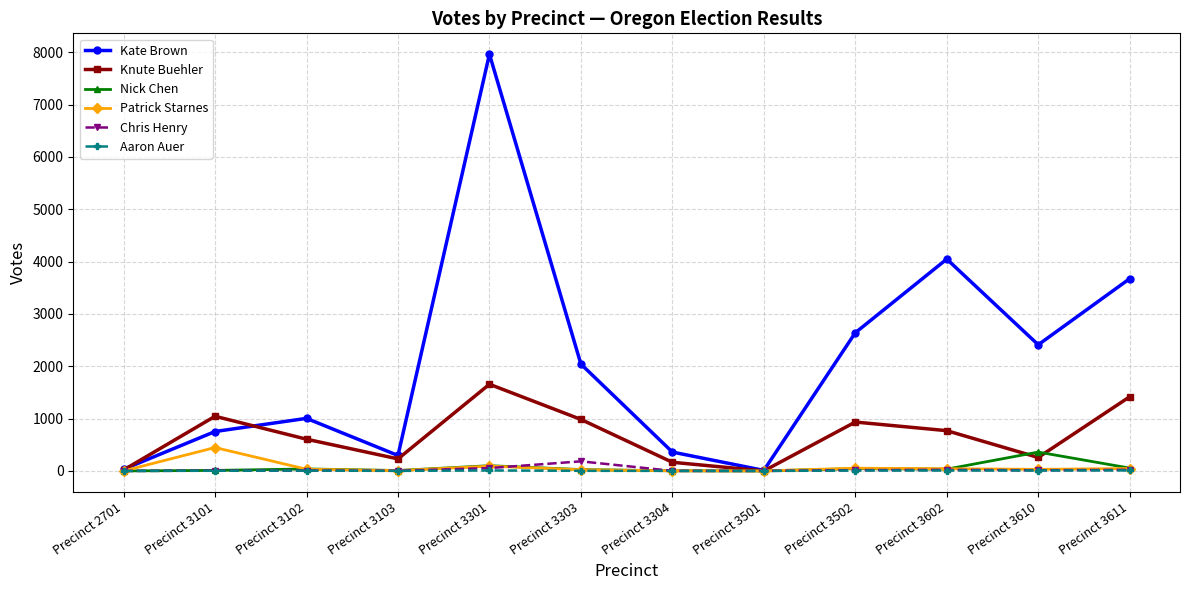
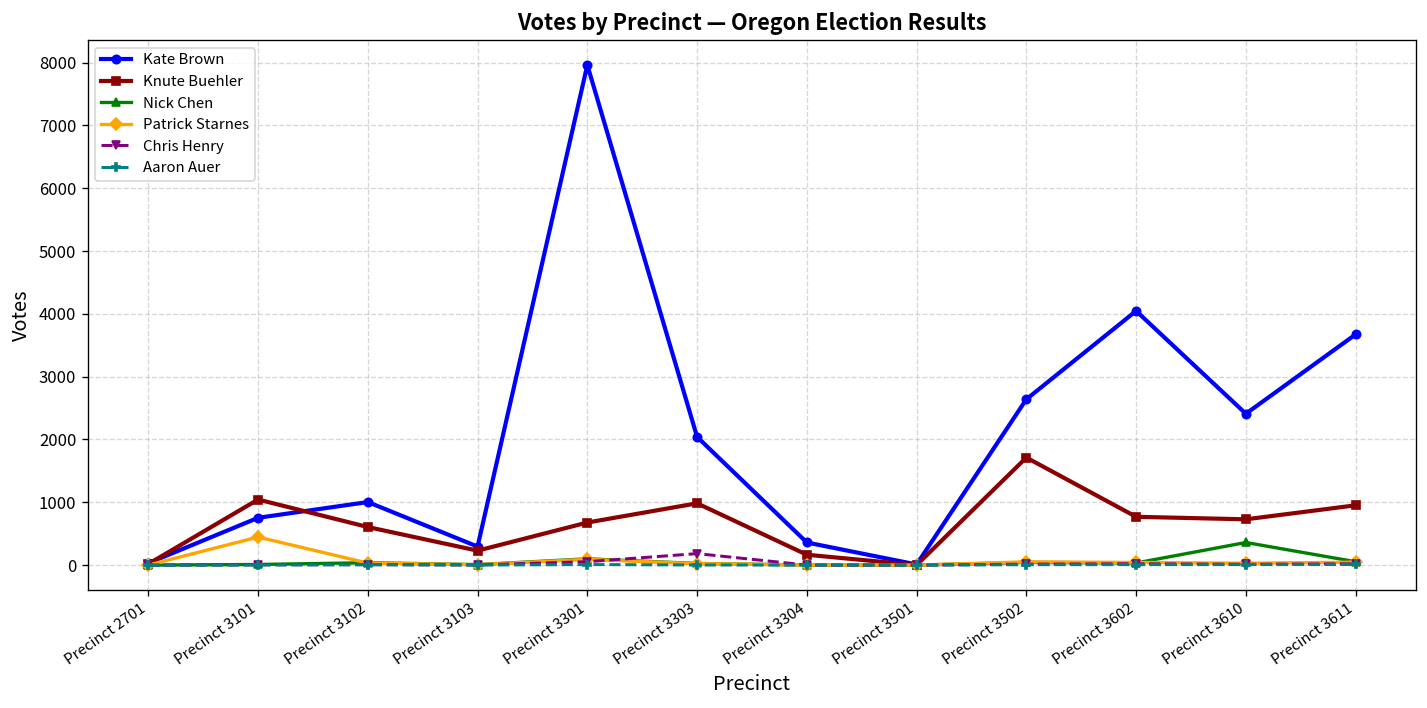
Knute Buehler, Precinct 3301: 1700 -> 700
Knute Buehler, Precinct 3502: 900 -> 1700
Knute Buehler, Precinct 3610: 300 -> 700
Knute Buehler, Precinct 3611: 1400 -> 1000
